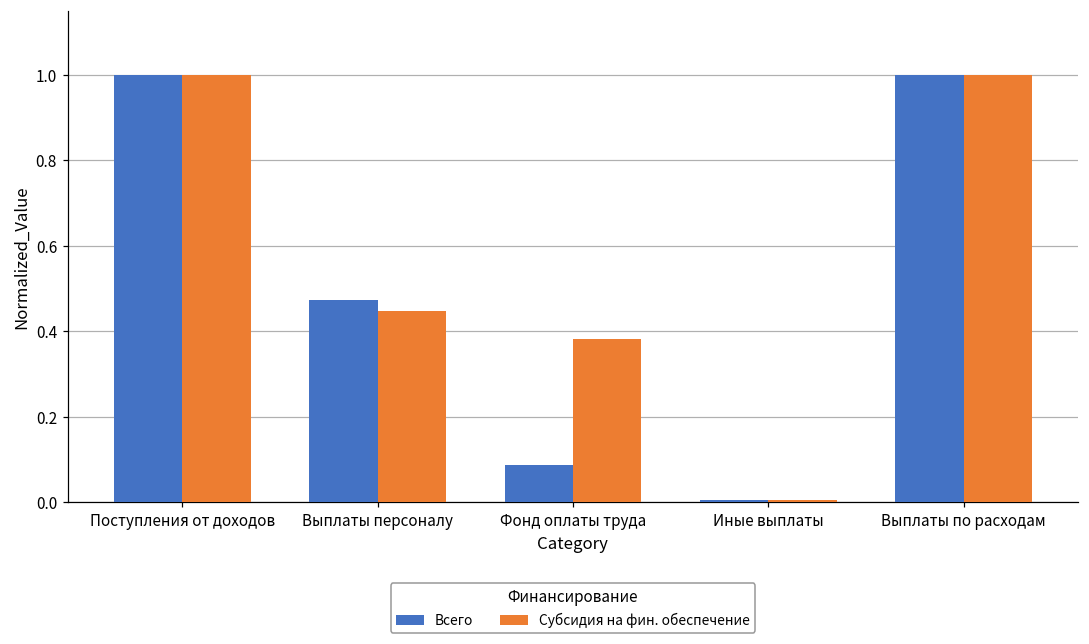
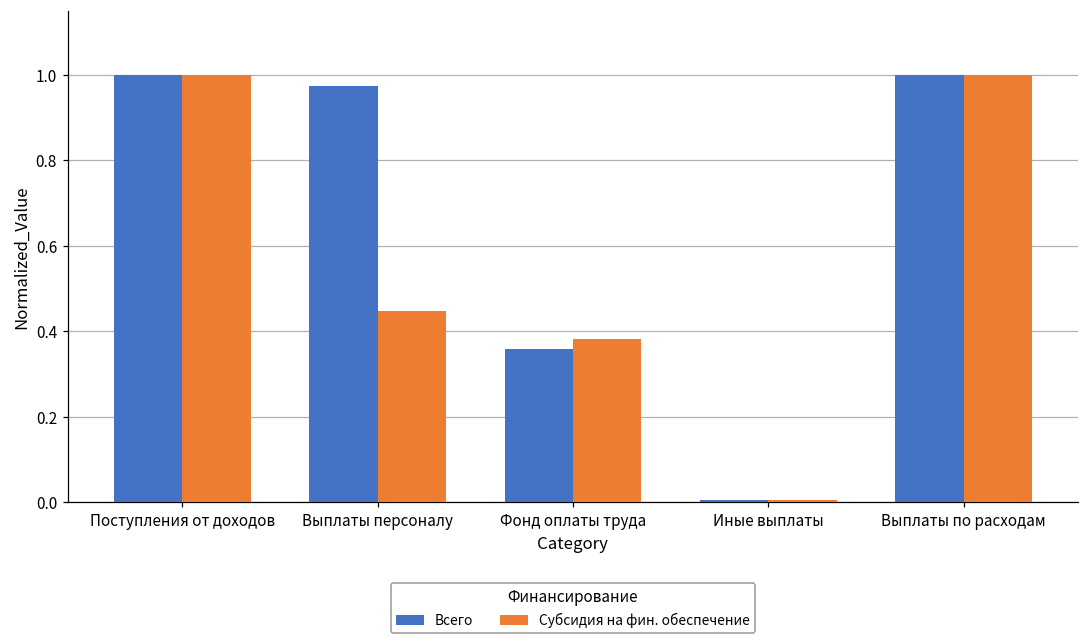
Всего, Выплаты персоналу: 0.47 -> 0.97
Всего, Фонд оплаты труда: 0.09 -> 0.36
